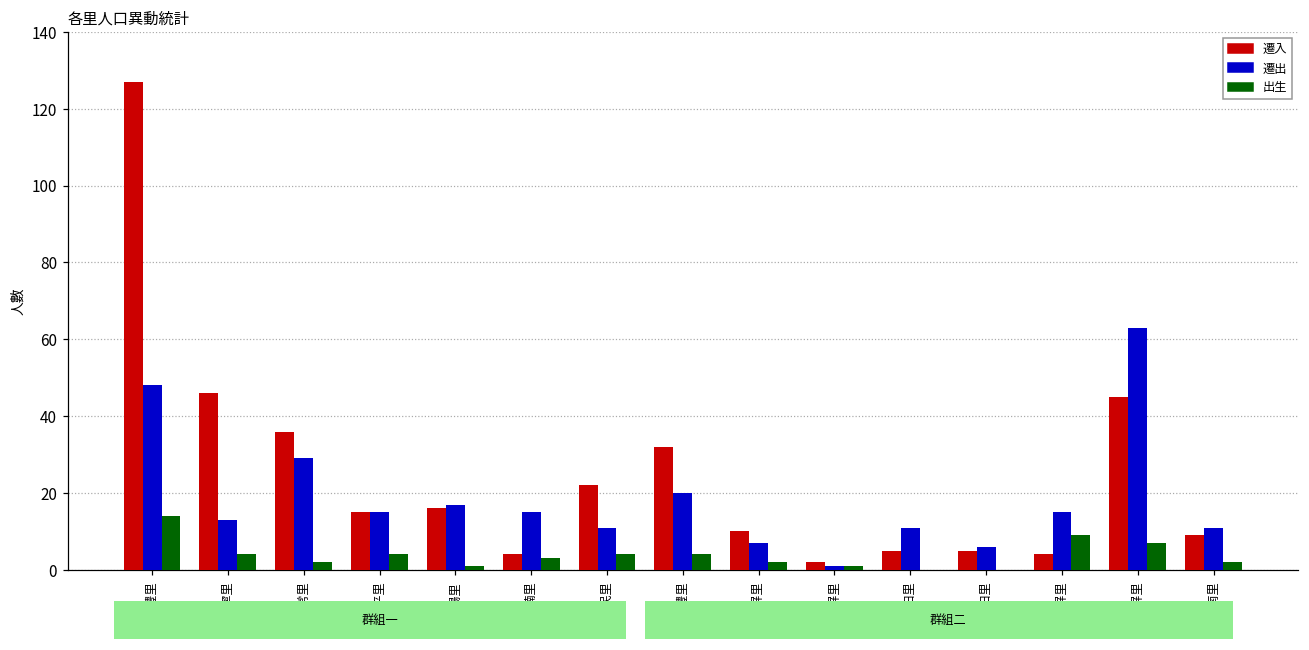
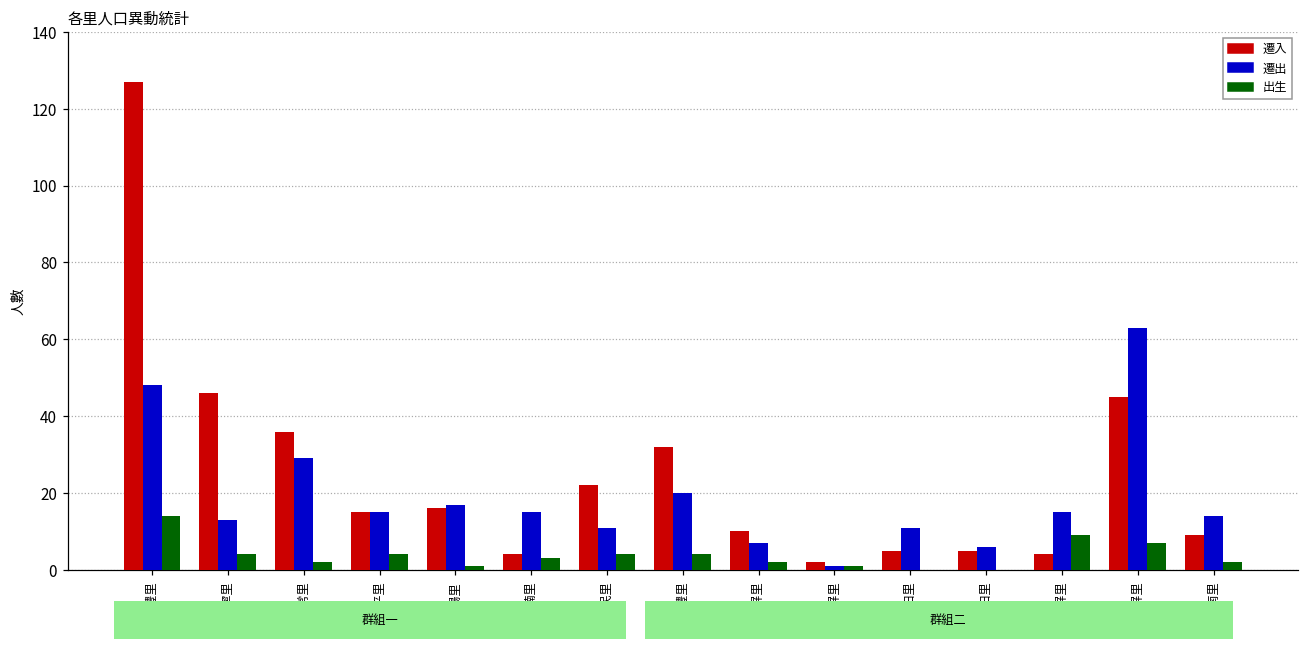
遷出, 宏南里: 11 -> 14
